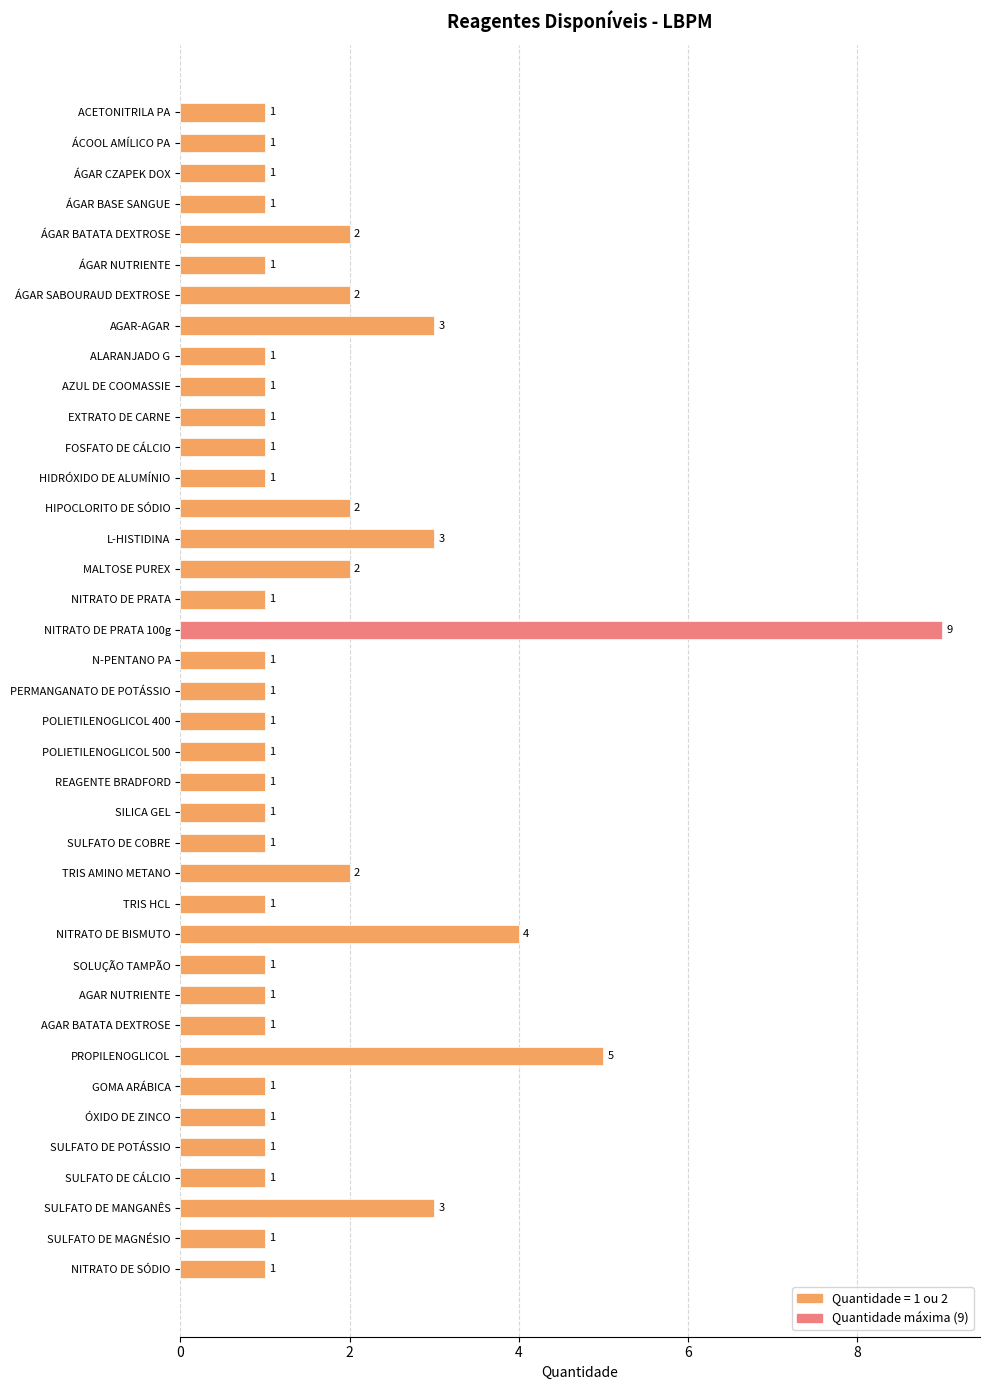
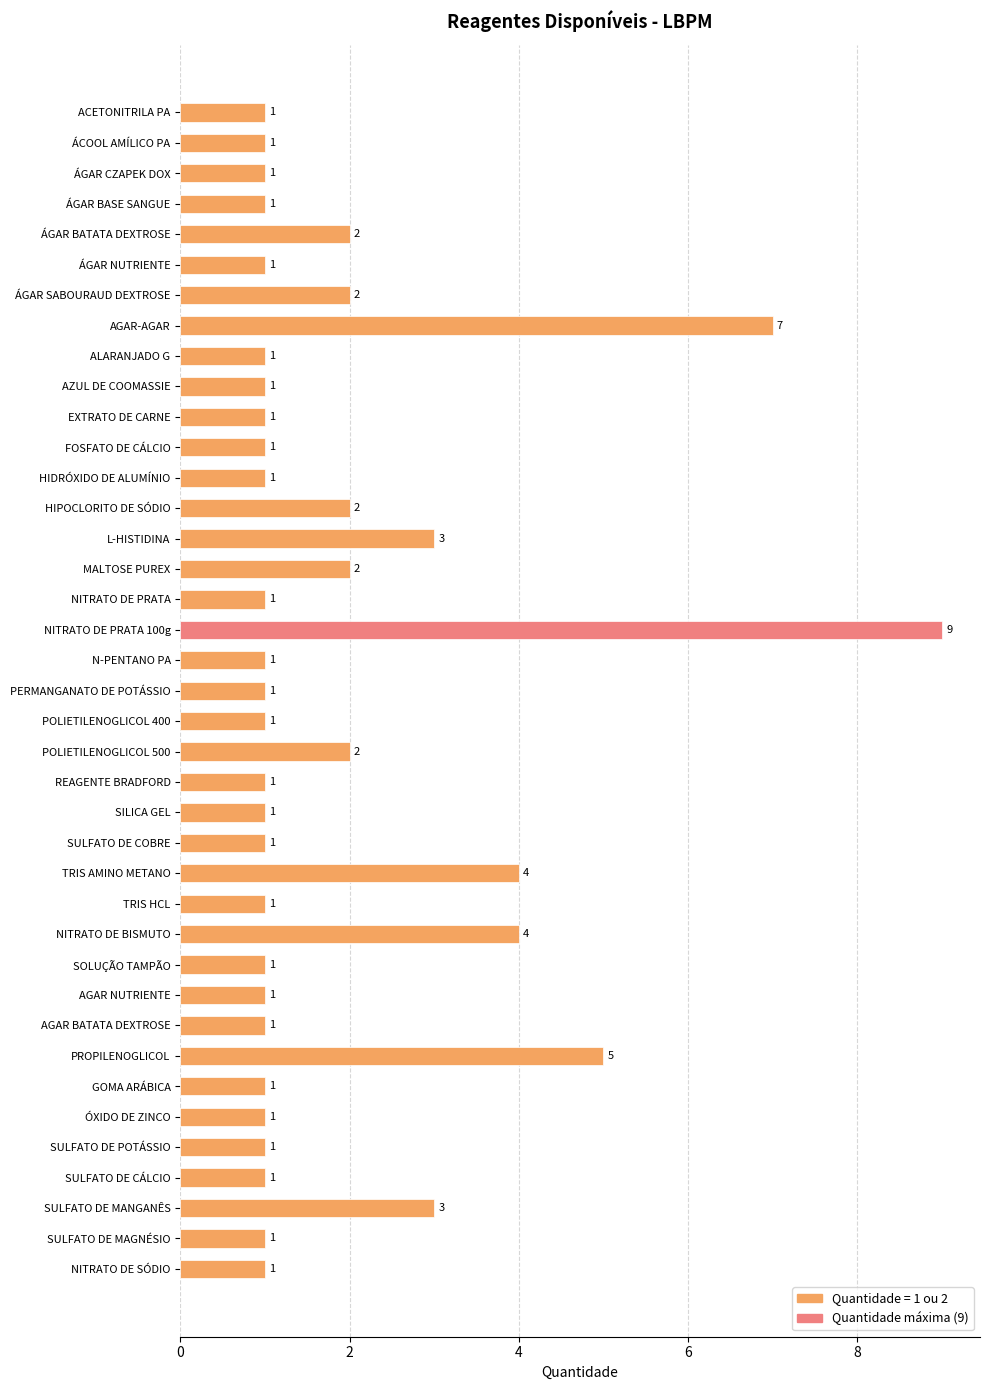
AGAR-AGAR: 3 -> 7
POLIETILENOGLICOL 500: 1 -> 2
TRIS AMINO METANO: 2 -> 4
